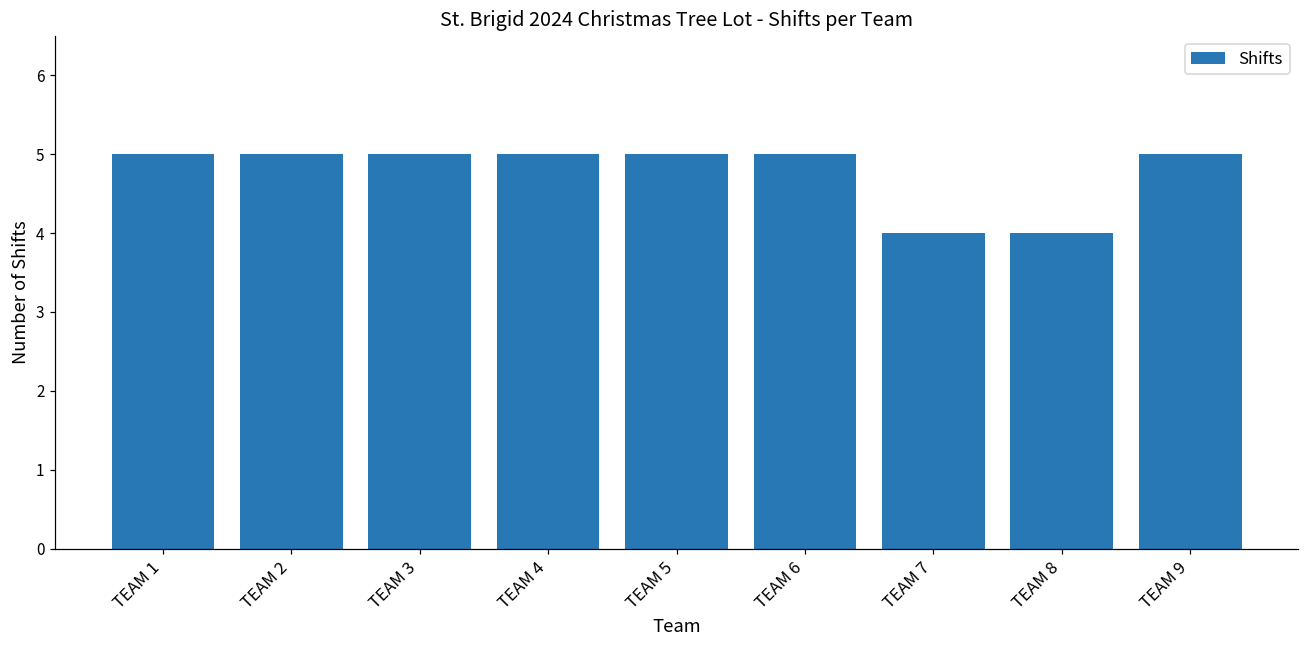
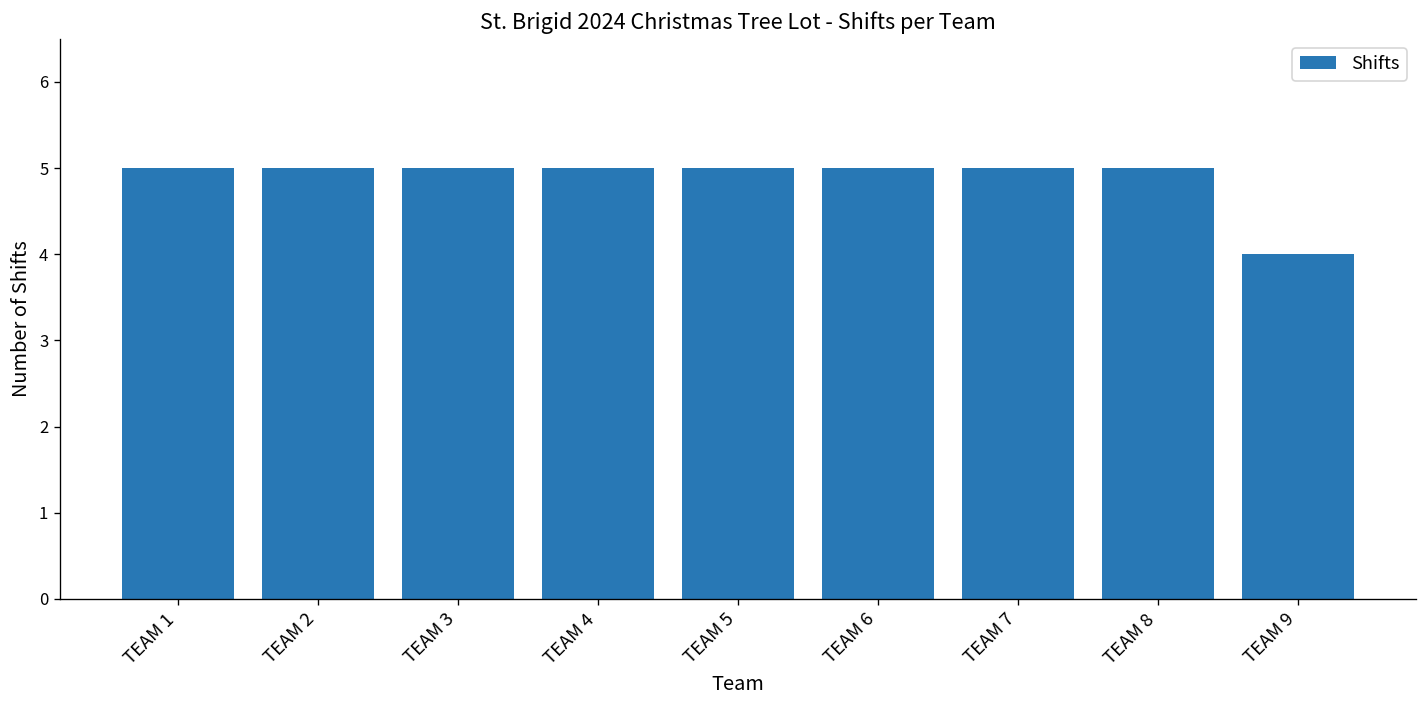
TEAM 7: 4 -> 5
TEAM 8: 4 -> 5
TEAM 9: 5 -> 4
